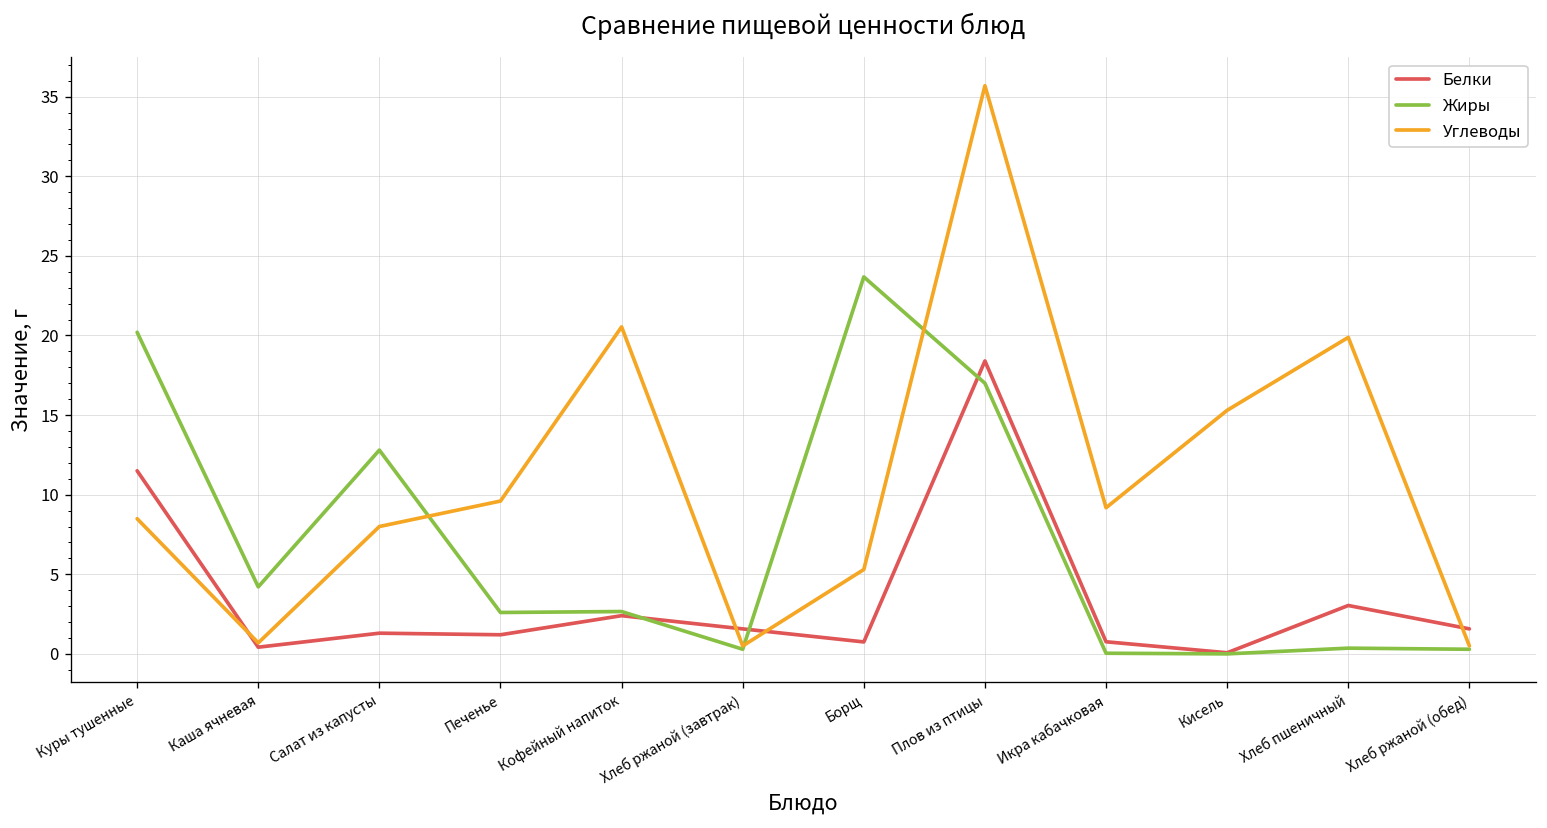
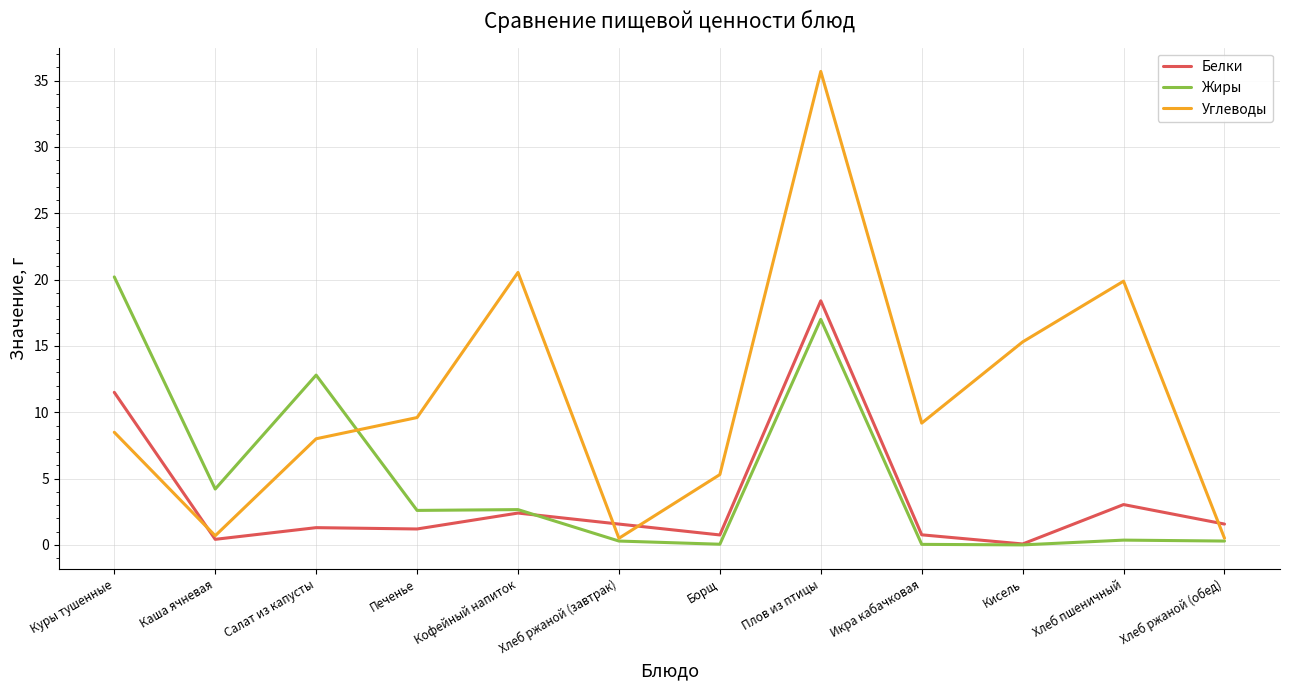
Жиры, Борщ: 23.7 -> 0.1
